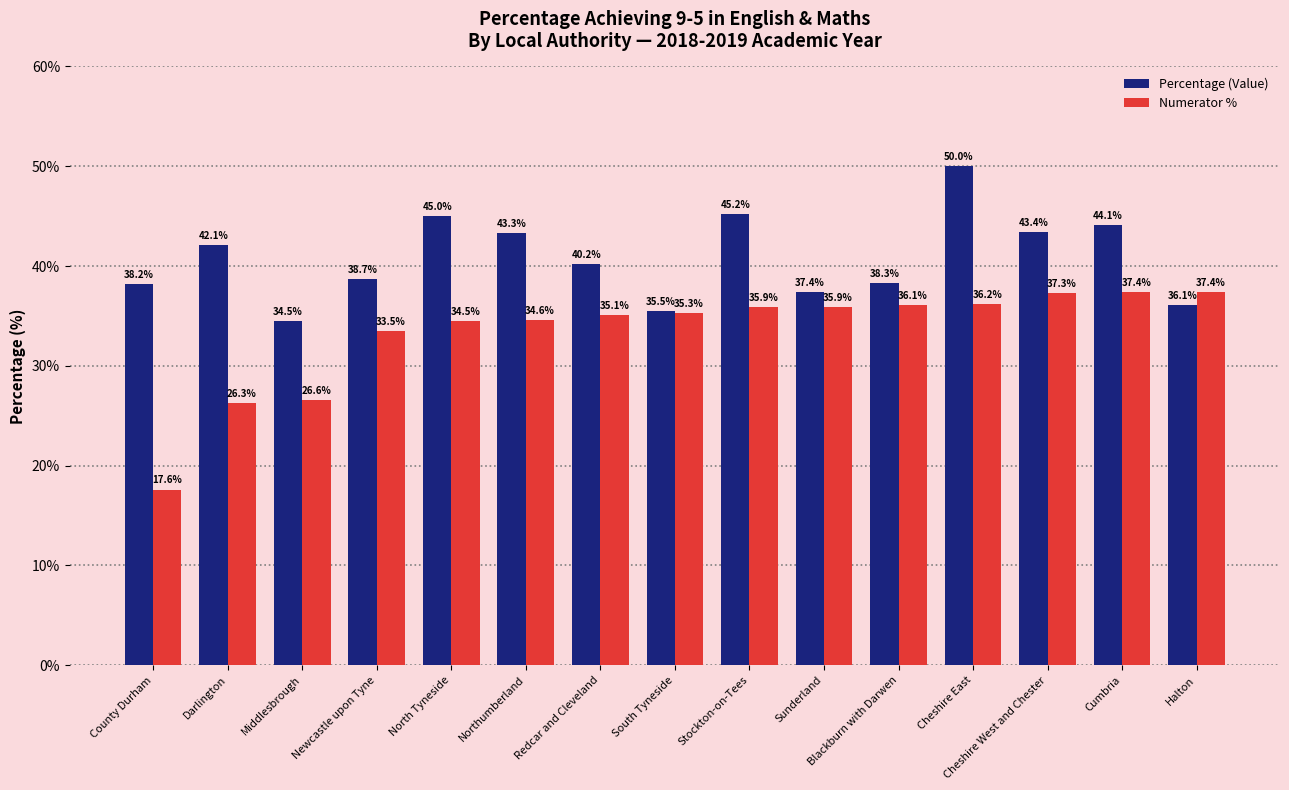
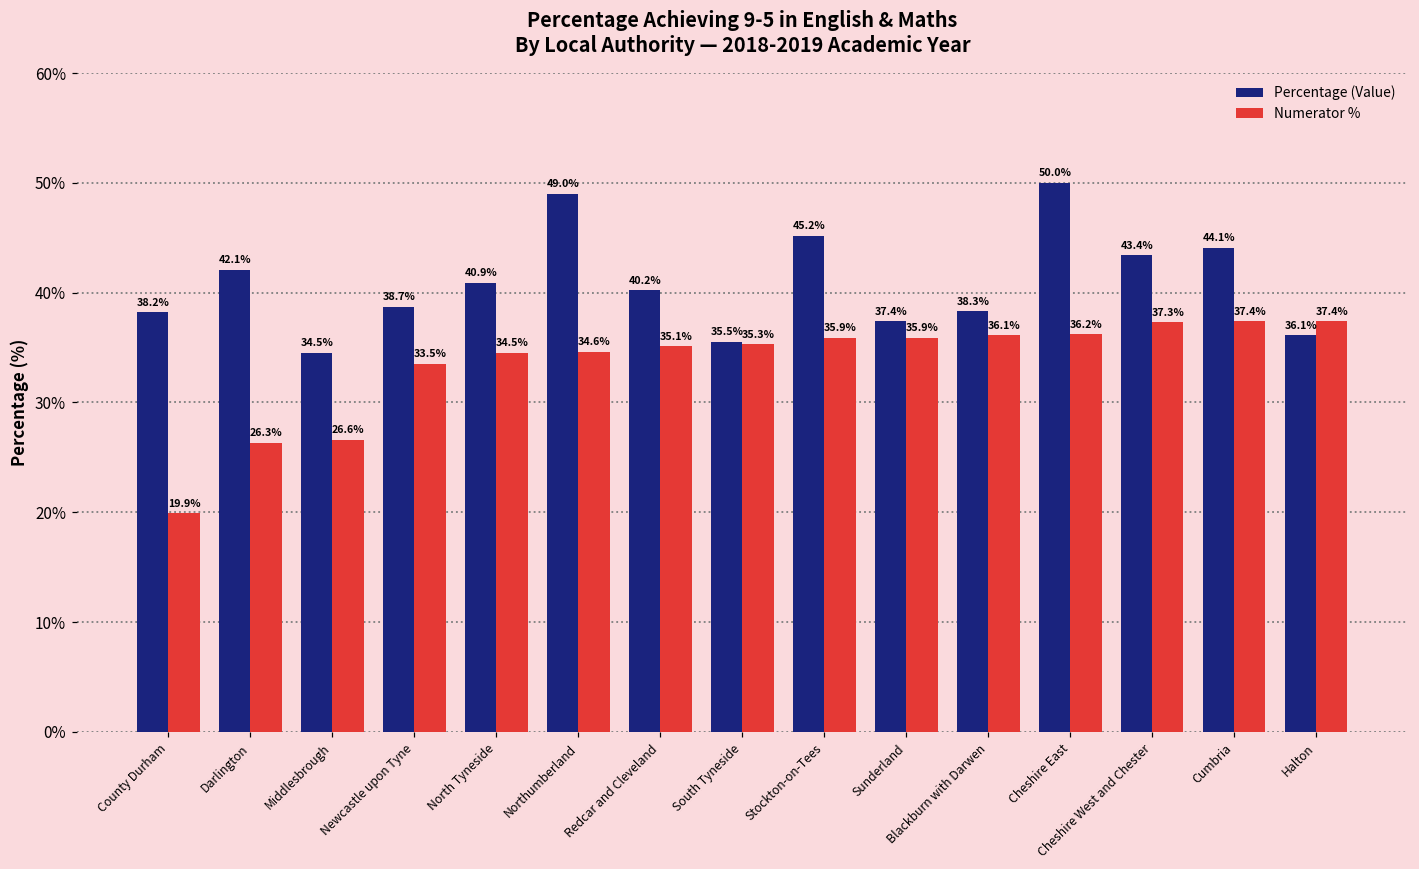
Numerator %, County Durham: 17.6% -> 19.9%
Percentage (Value), North Tyneside: 45.0% -> 40.9%
Percentage (Value), Northumberland: 43.3% -> 49.0%
